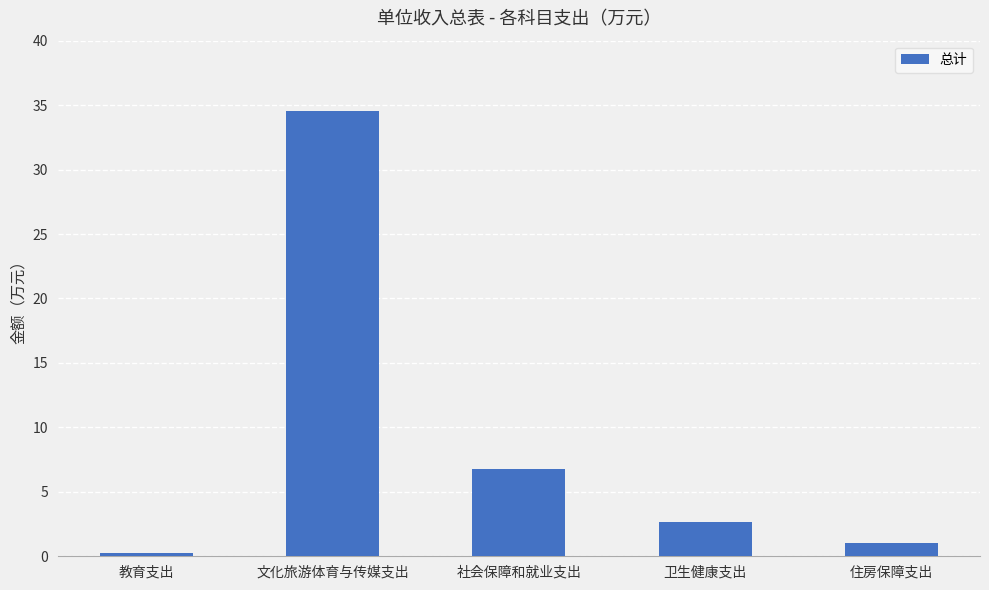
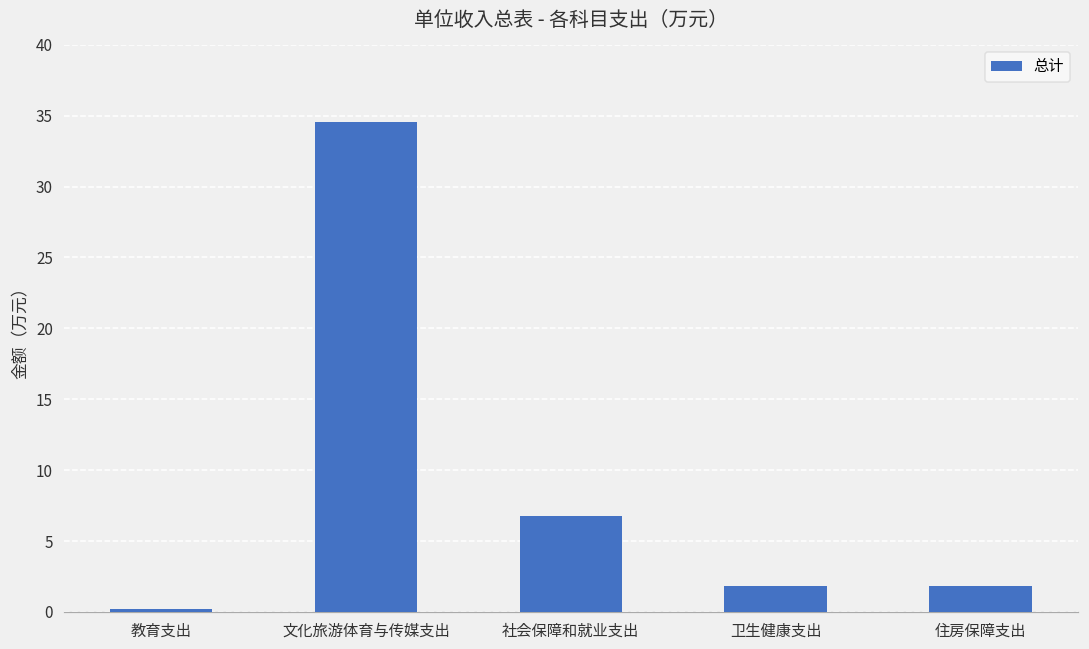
卫生健康支出: 2.7 -> 1.9
住房保障支出: 1.0 -> 1.9
